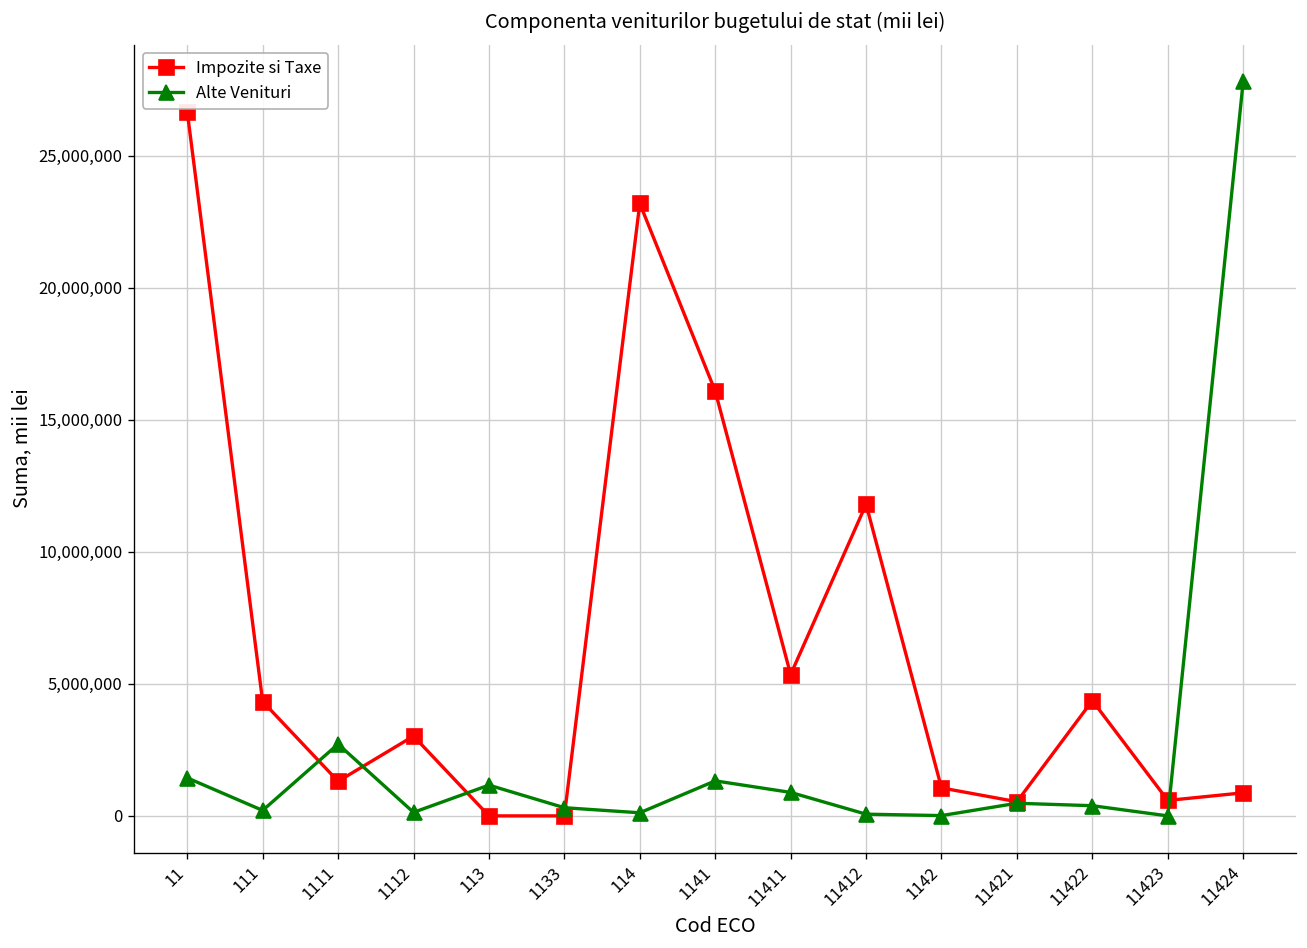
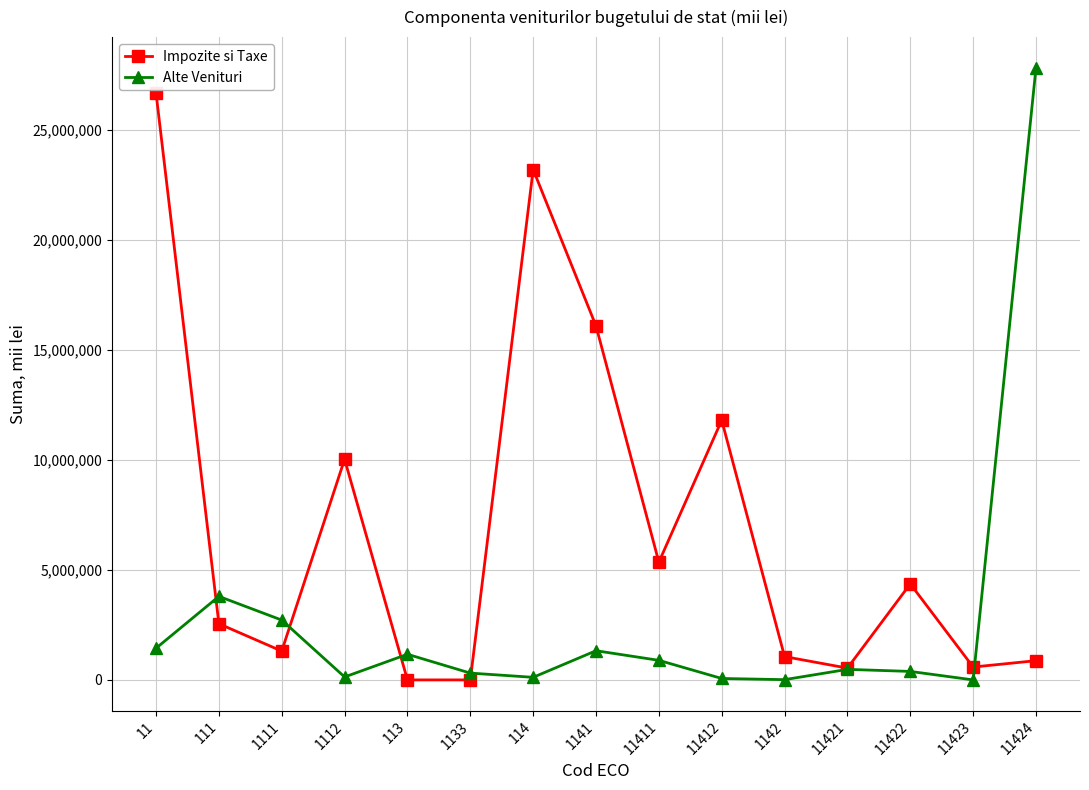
Impozite si Taxe, 111: 4,300,000 -> 2,600,000
Alte Venituri, 111: 200,000 -> 3,800,000
Impozite si Taxe, 1112: 3,000,000 -> 10,000,000
